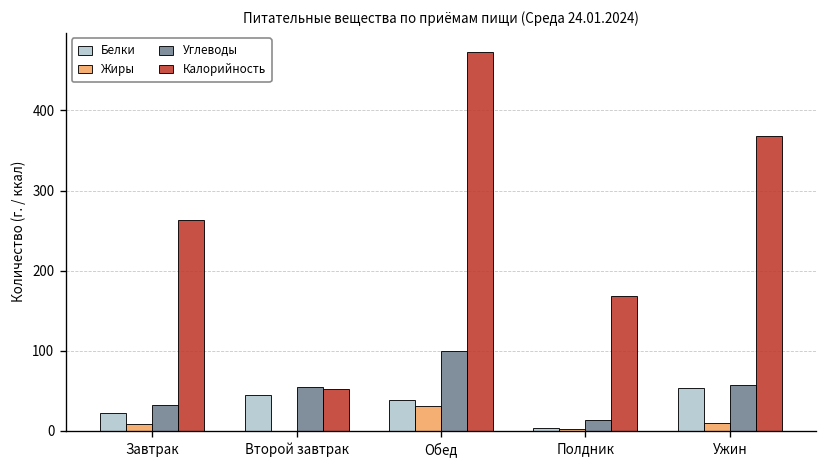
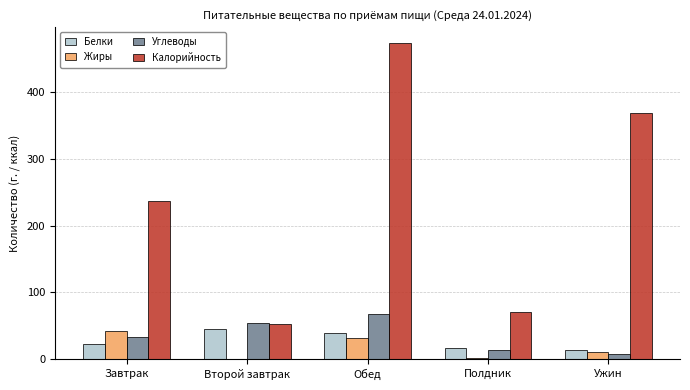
Жиры, Завтрак: 10 -> 40
Калорийность, Завтрак: 260 -> 240
Углеводы, Обед: 100 -> 70
Белки, Полдник: 0 -> 20
Калорийность, Полдник: 170 -> 70
Белки, Ужин: 50 -> 10
Углеводы, Ужин: 60 -> 10
